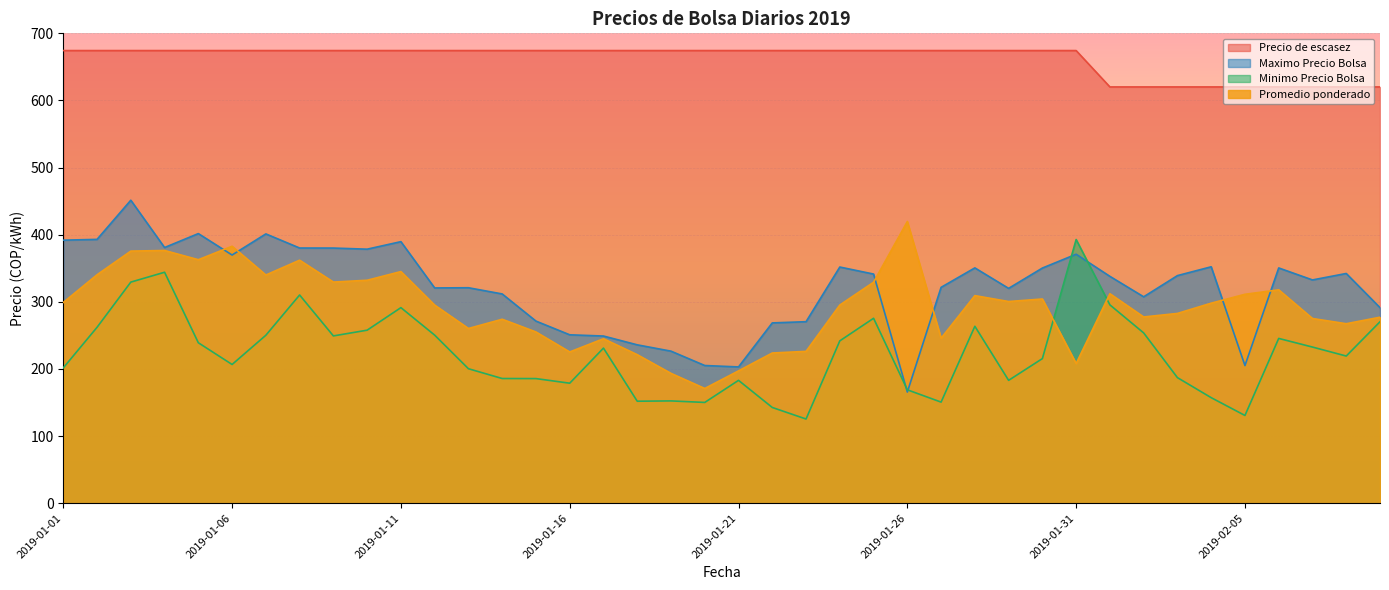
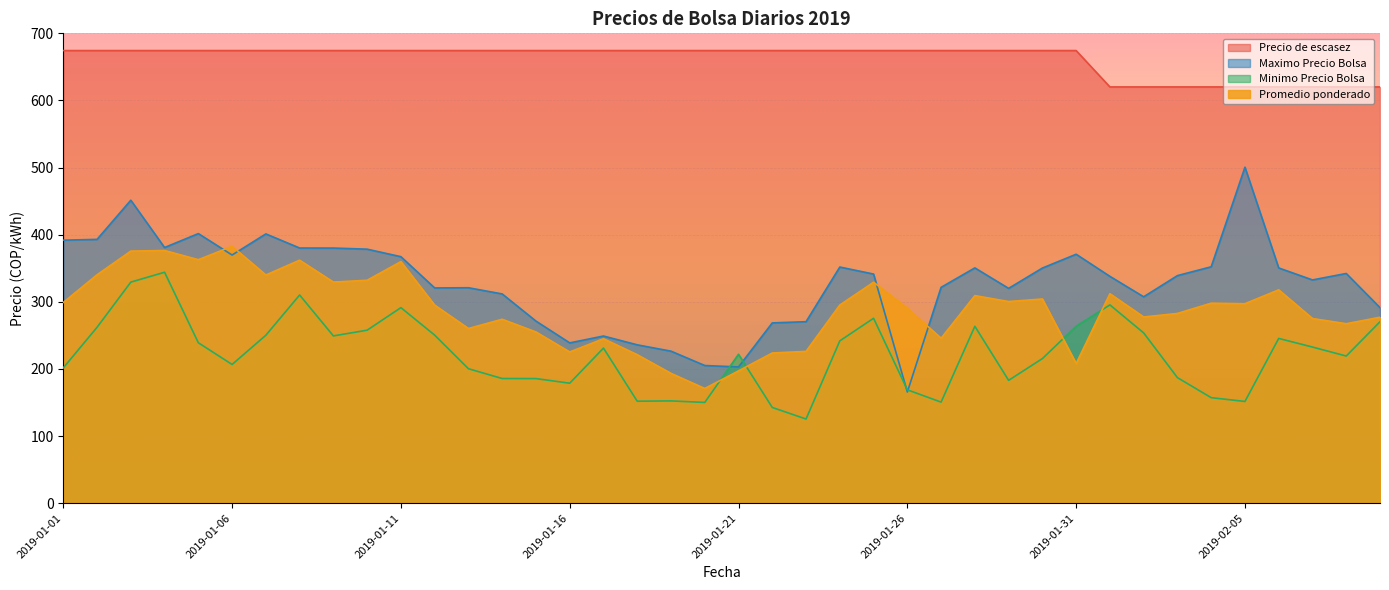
Maximo Precio Bolsa, 2019-01-11: 390 -> 370
Promedio ponderado, 2019-01-11: 350 -> 360
Maximo Precio Bolsa, 2019-01-16: 250 -> 240
Minimo Precio Bolsa, 2019-01-21: 180 -> 220
Promedio ponderado, 2019-01-26: 420 -> 290
Minimo Precio Bolsa, 2019-01-31: 390 -> 260
Maximo Precio Bolsa, 2019-02-05: 210 -> 500
Minimo Precio Bolsa, 2019-02-05: 130 -> 150
Promedio ponderado, 2019-02-05: 310 -> 300
